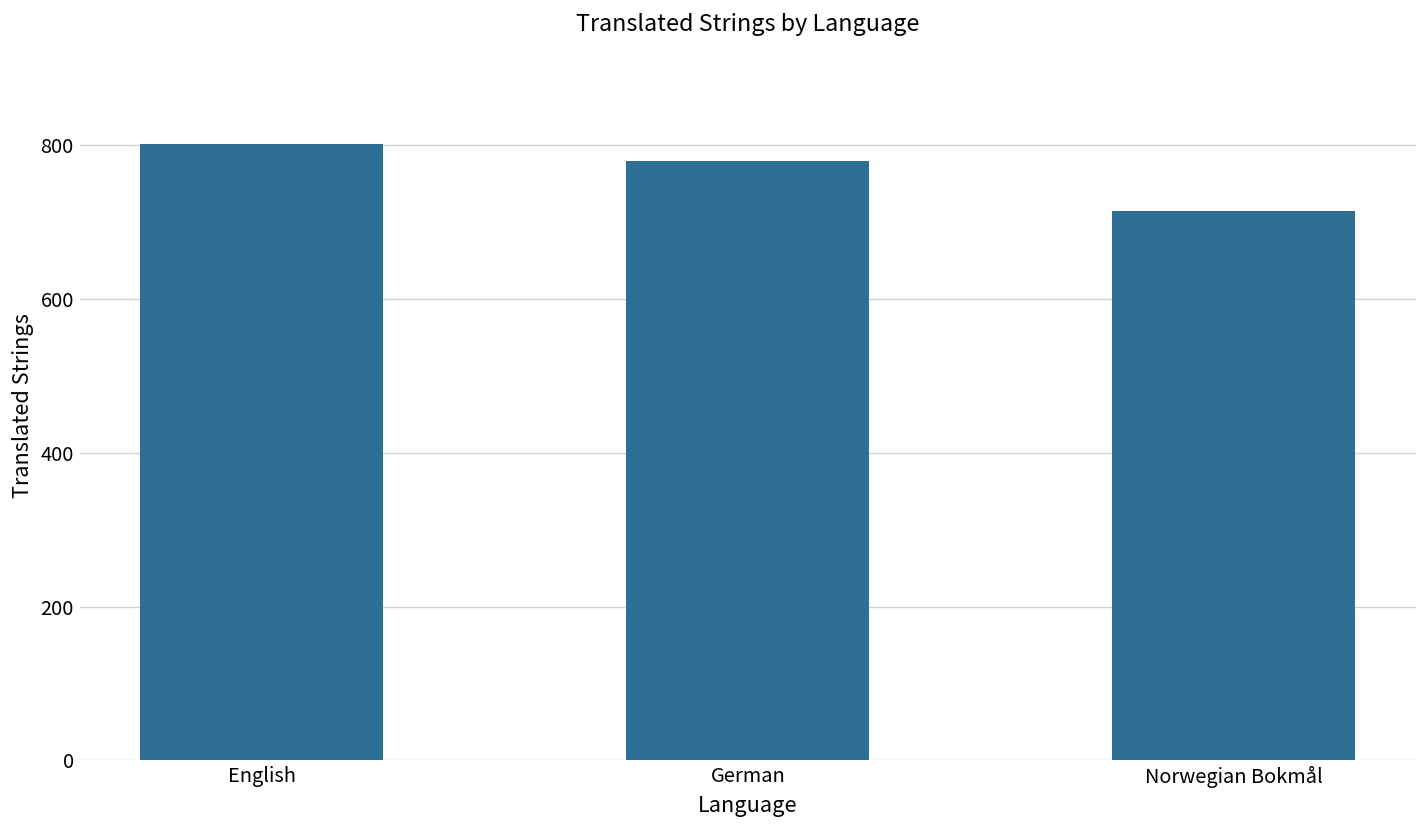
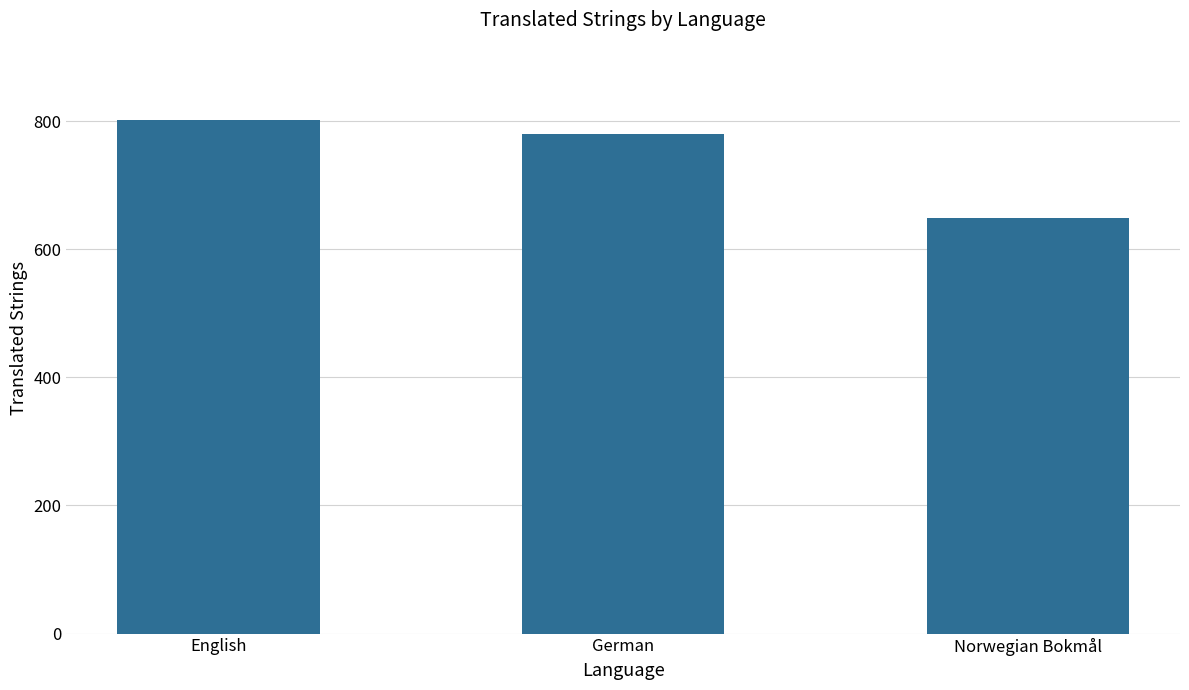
Norwegian Bokmål: 710 -> 650
